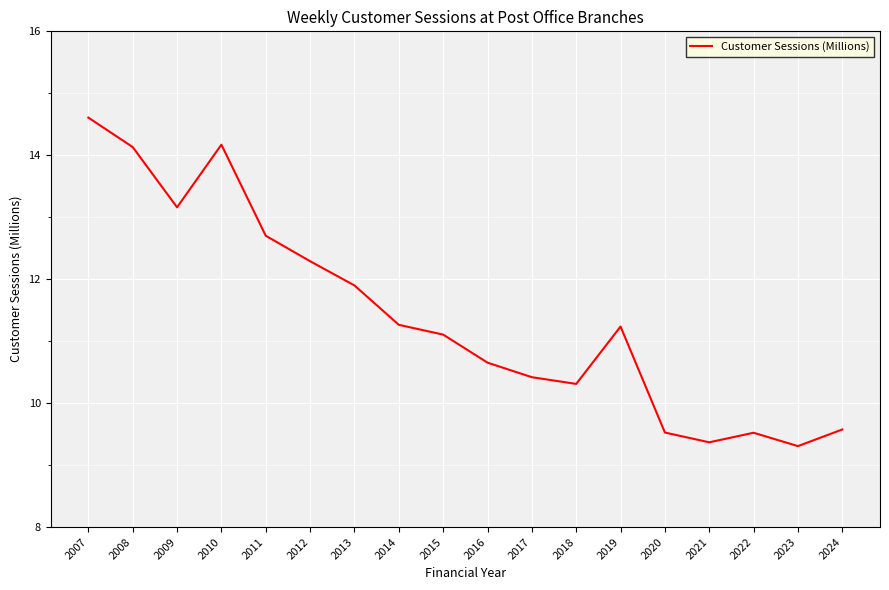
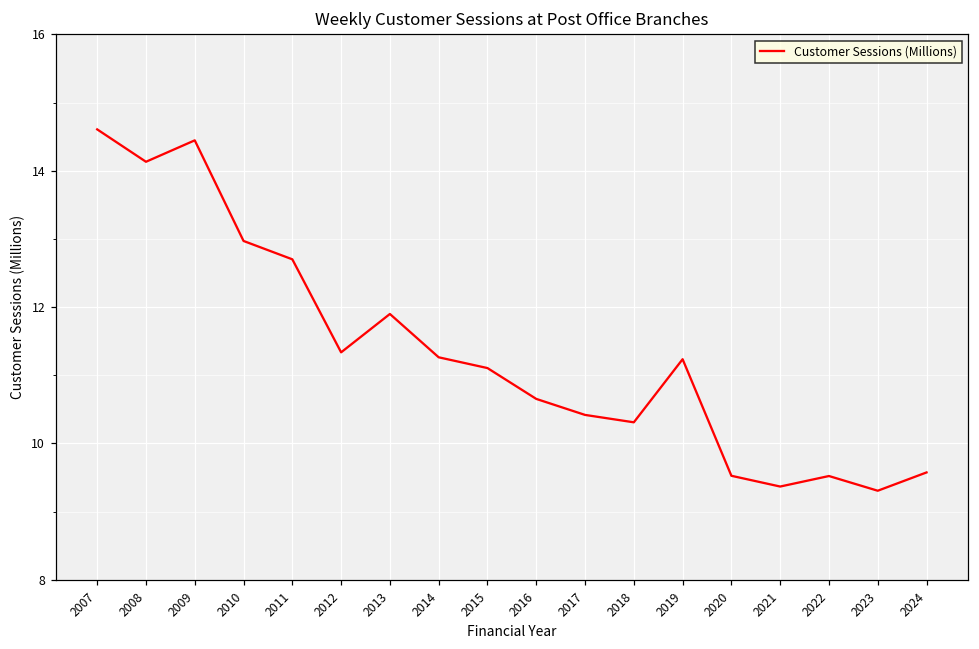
2009: 13.2 -> 14.4
2010: 14.2 -> 13.0
2012: 12.3 -> 11.3
